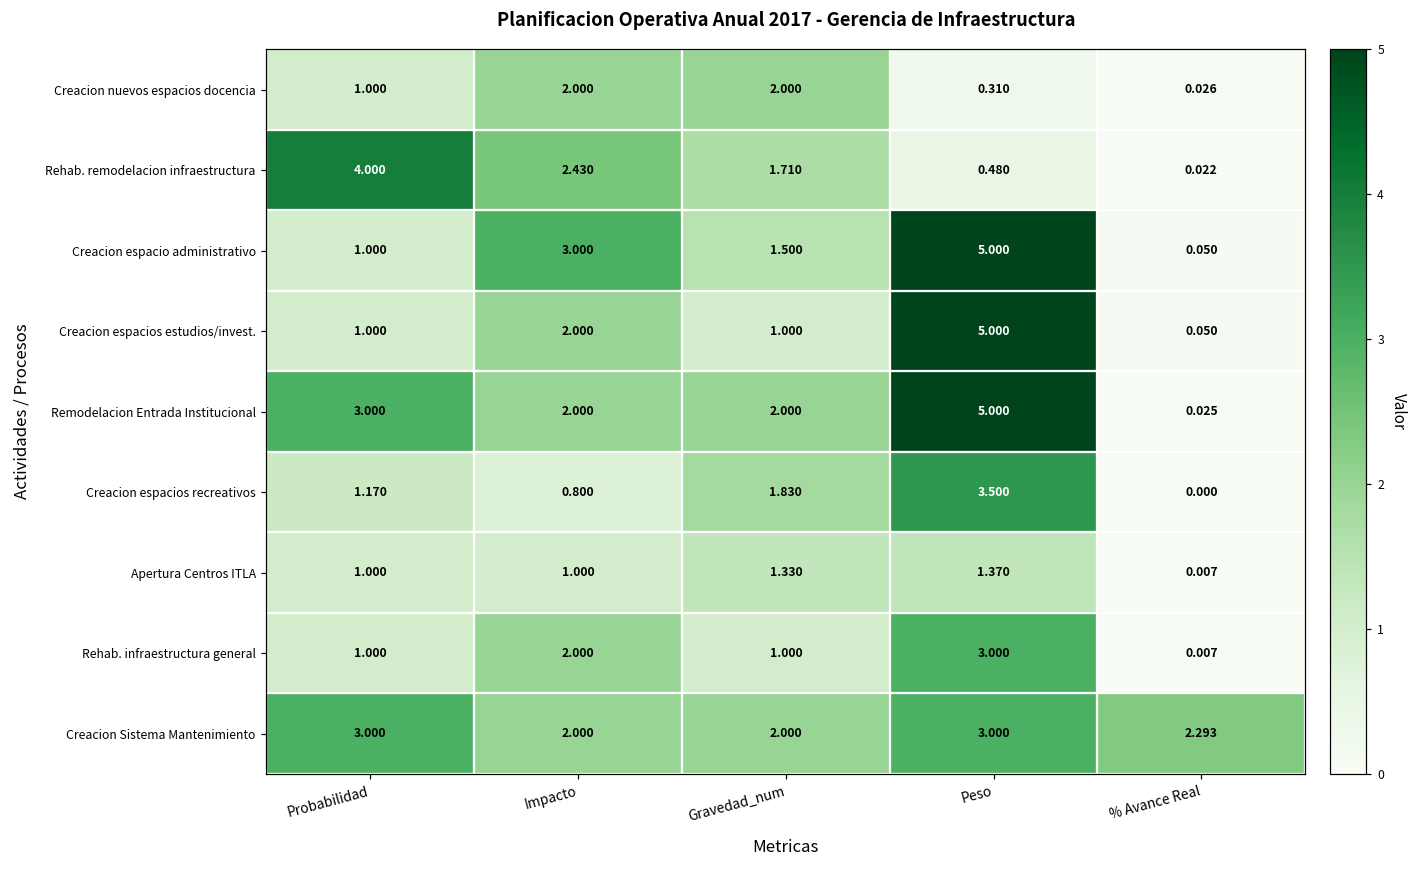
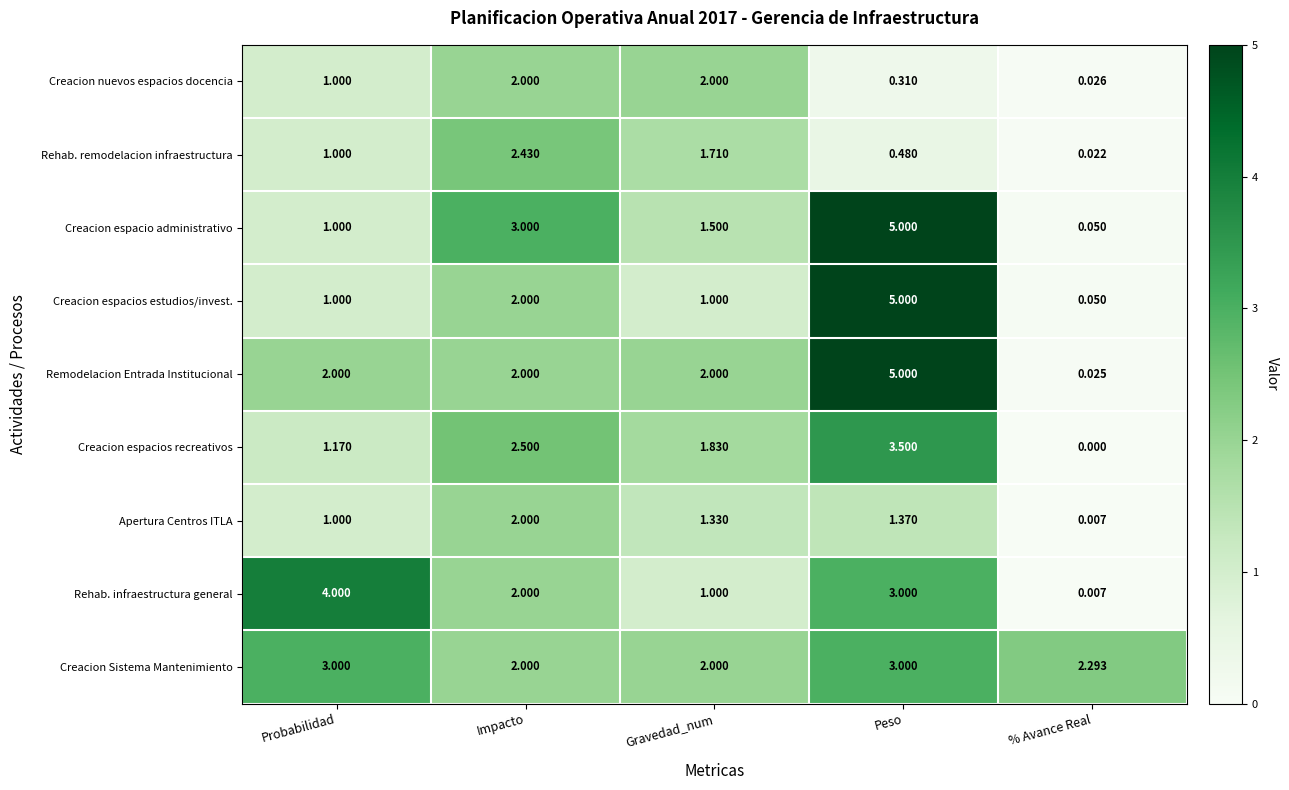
Rehab. remodelacion infraestructura, Probabilidad: 4.000 -> 1.000
Remodelacion Entrada Institucional, Probabilidad: 3.000 -> 2.000
Creacion espacios recreativos, Impacto: 0.800 -> 2.500
Apertura Centros ITLA, Impacto: 1.000 -> 2.000
Rehab. infraestructura general, Probabilidad: 1.000 -> 4.000
